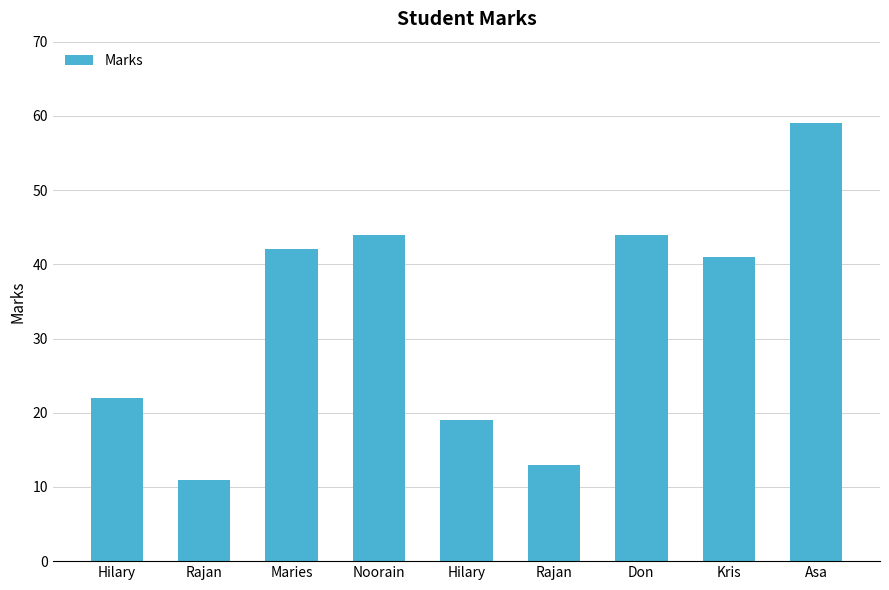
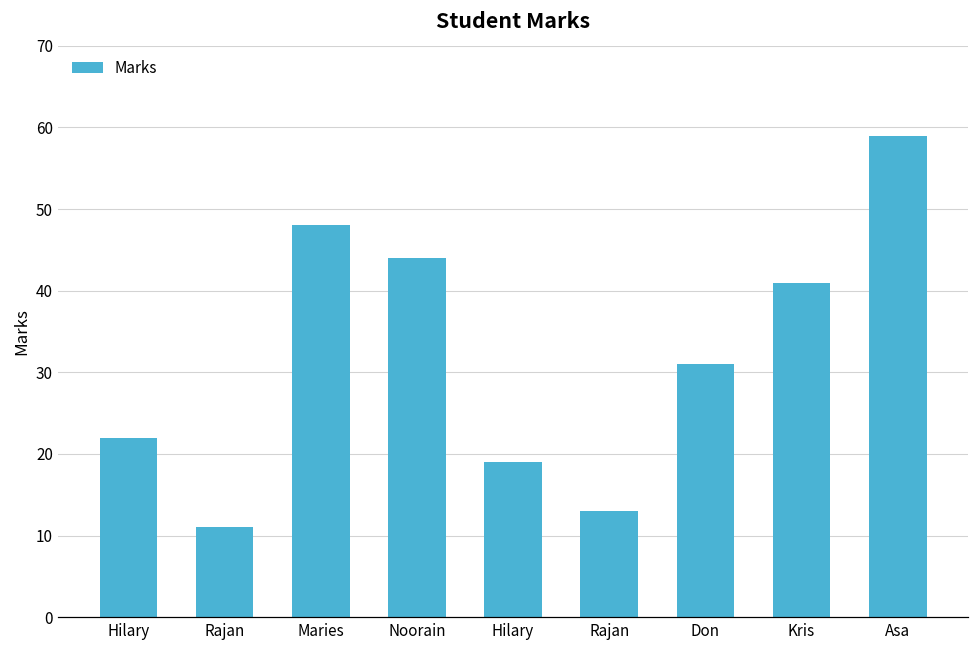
Maries: 42 -> 48
Don: 44 -> 31
